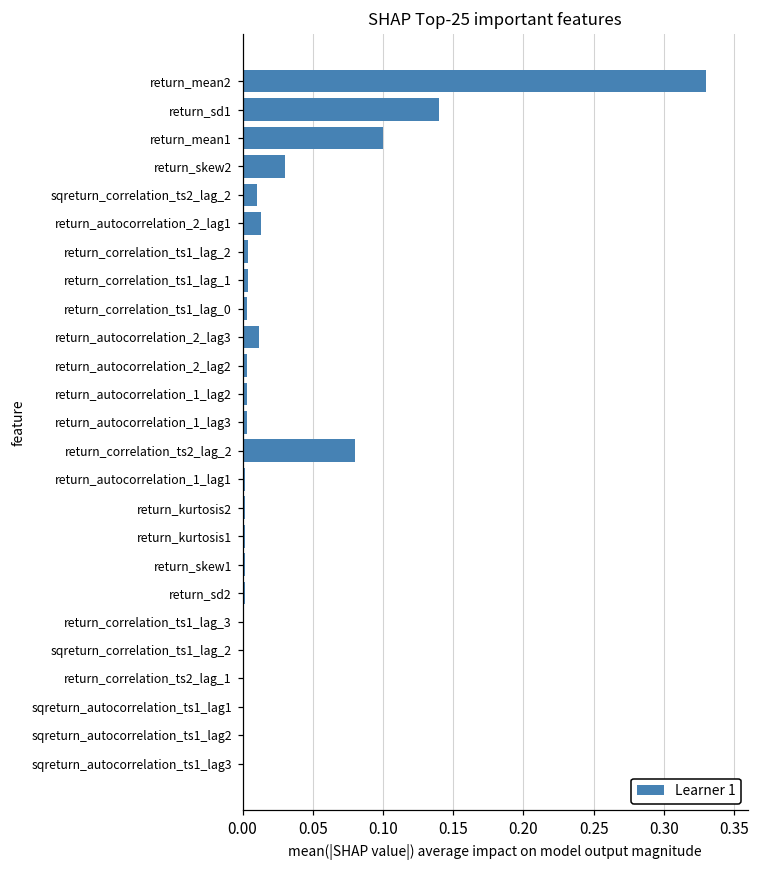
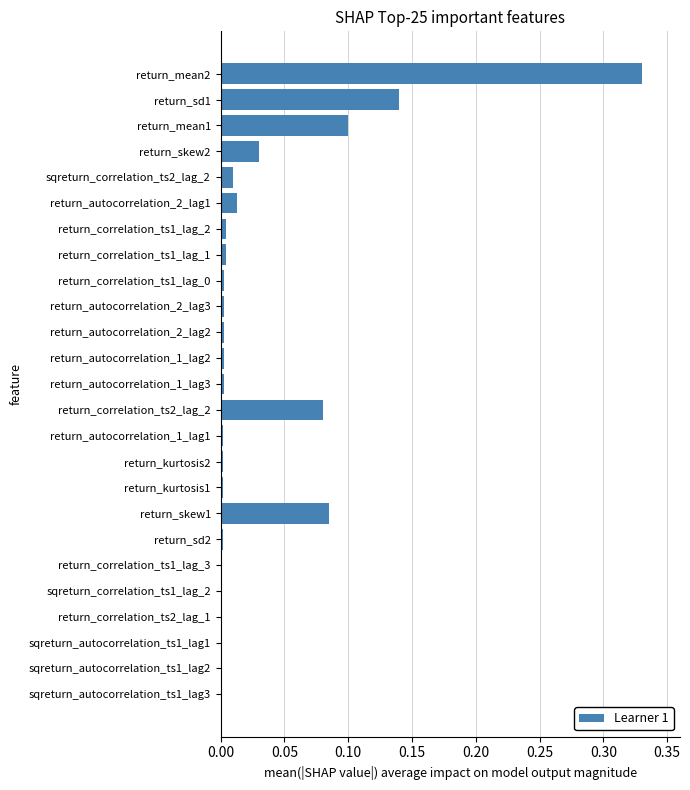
return_autocorrelation_2_lag3: 0.012 -> 0.003
return_skew1: 0.002 -> 0.085
